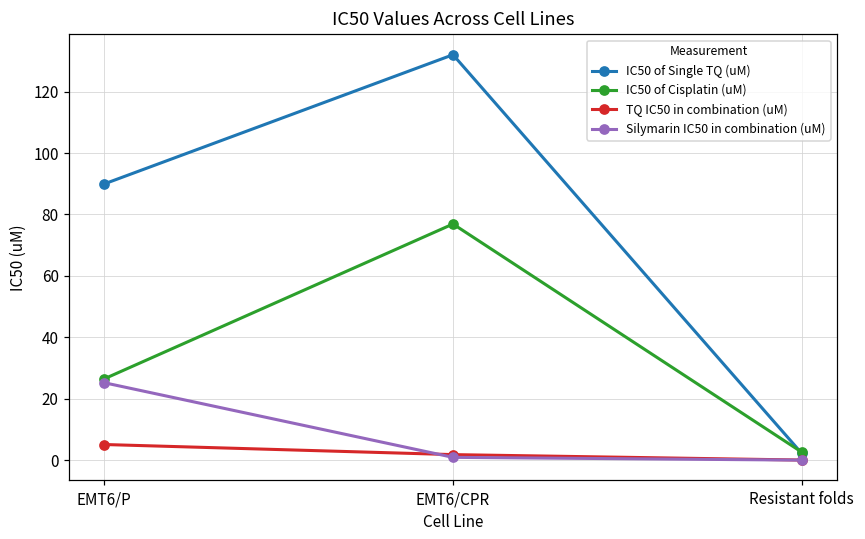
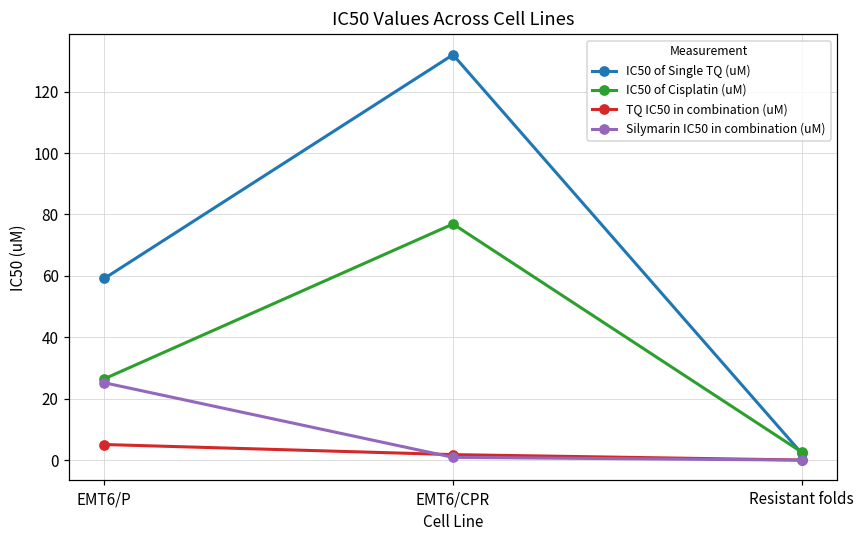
IC50 of Single TQ (uM), EMT6/P: 90 -> 59
